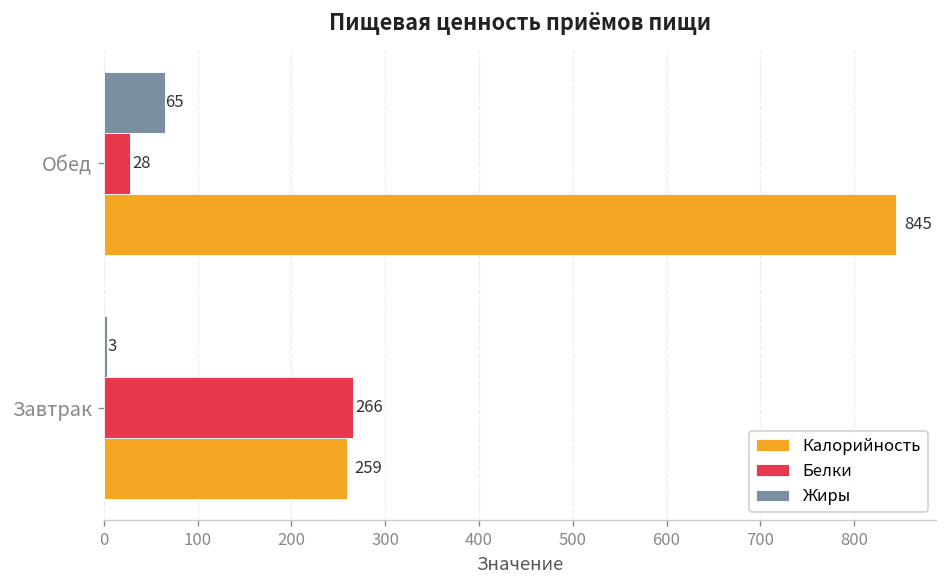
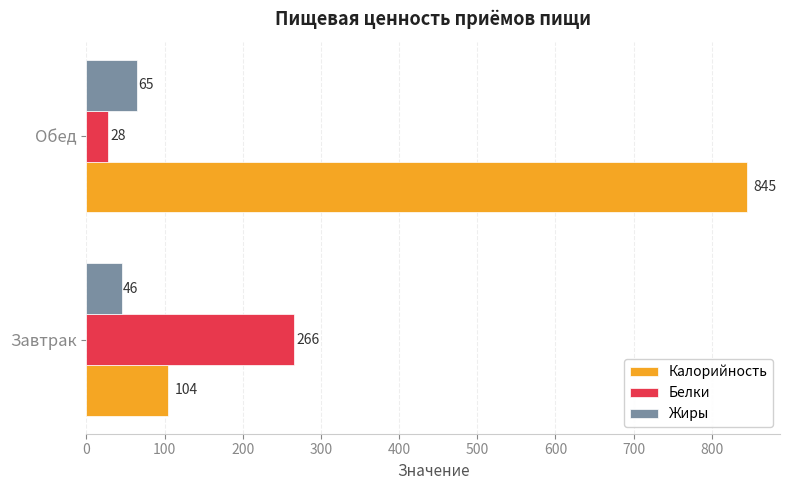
Жиры, Завтрак: 3 -> 46
Калорийность, Завтрак: 259 -> 104
